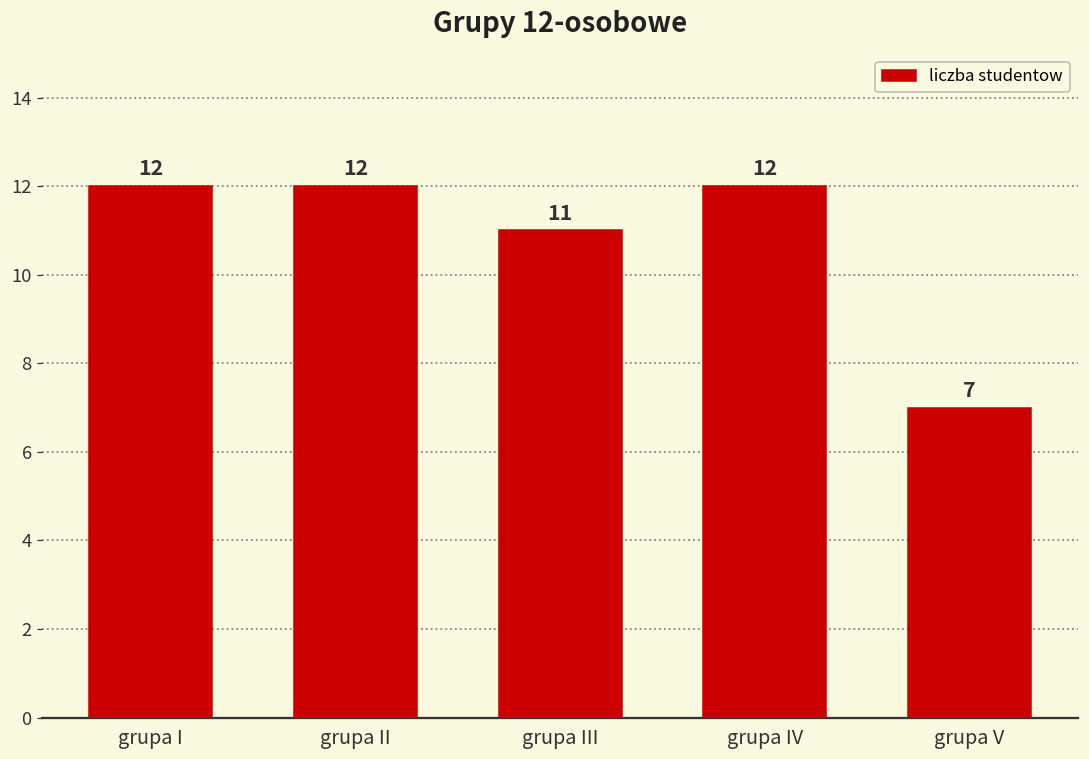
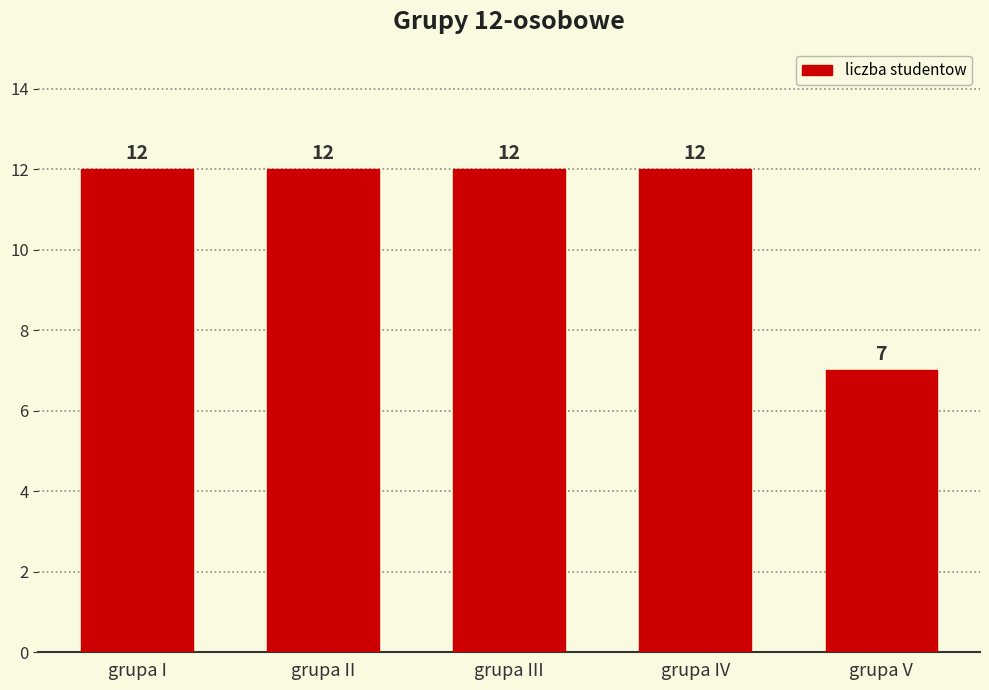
grupa III: 11 -> 12
